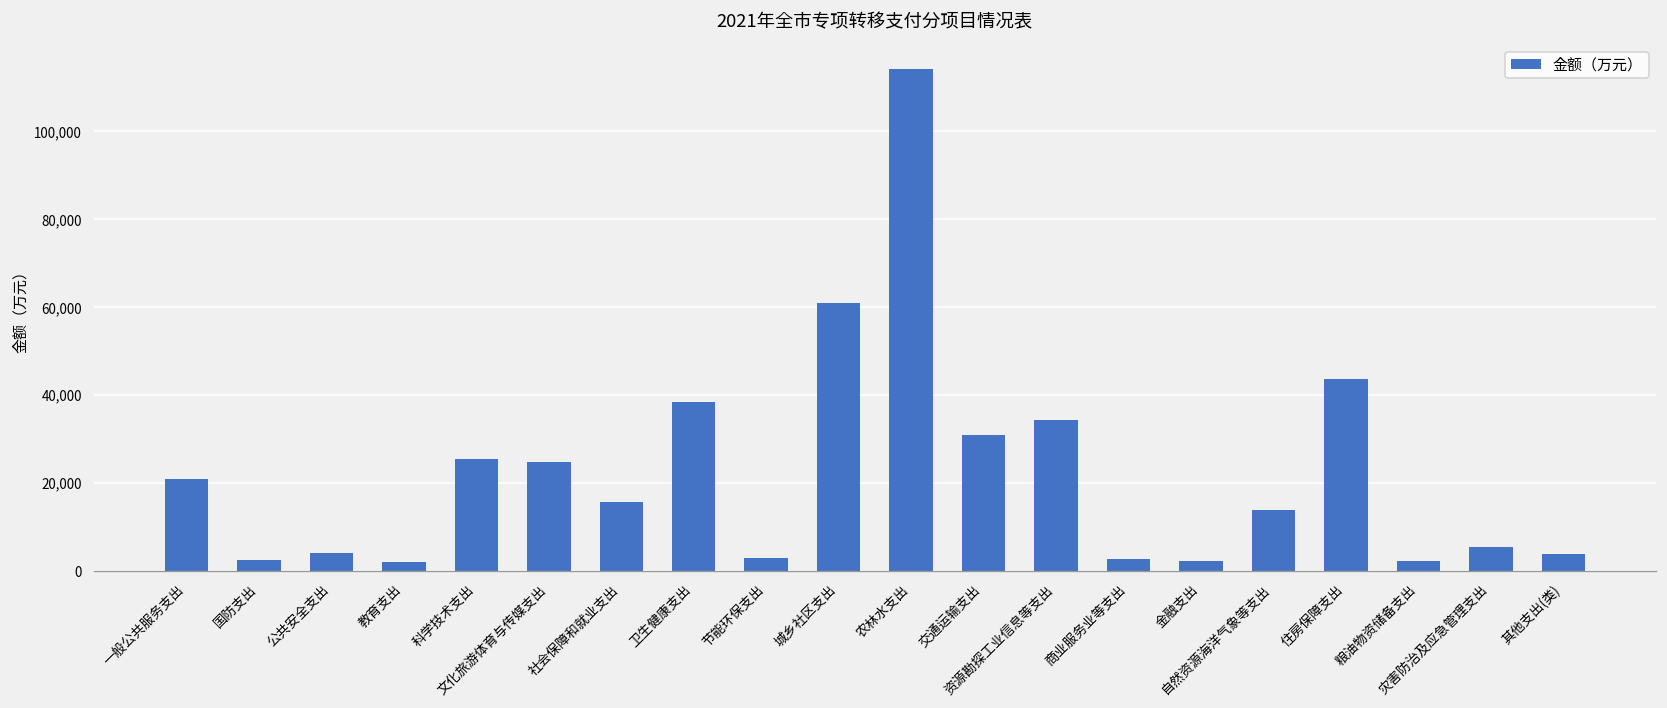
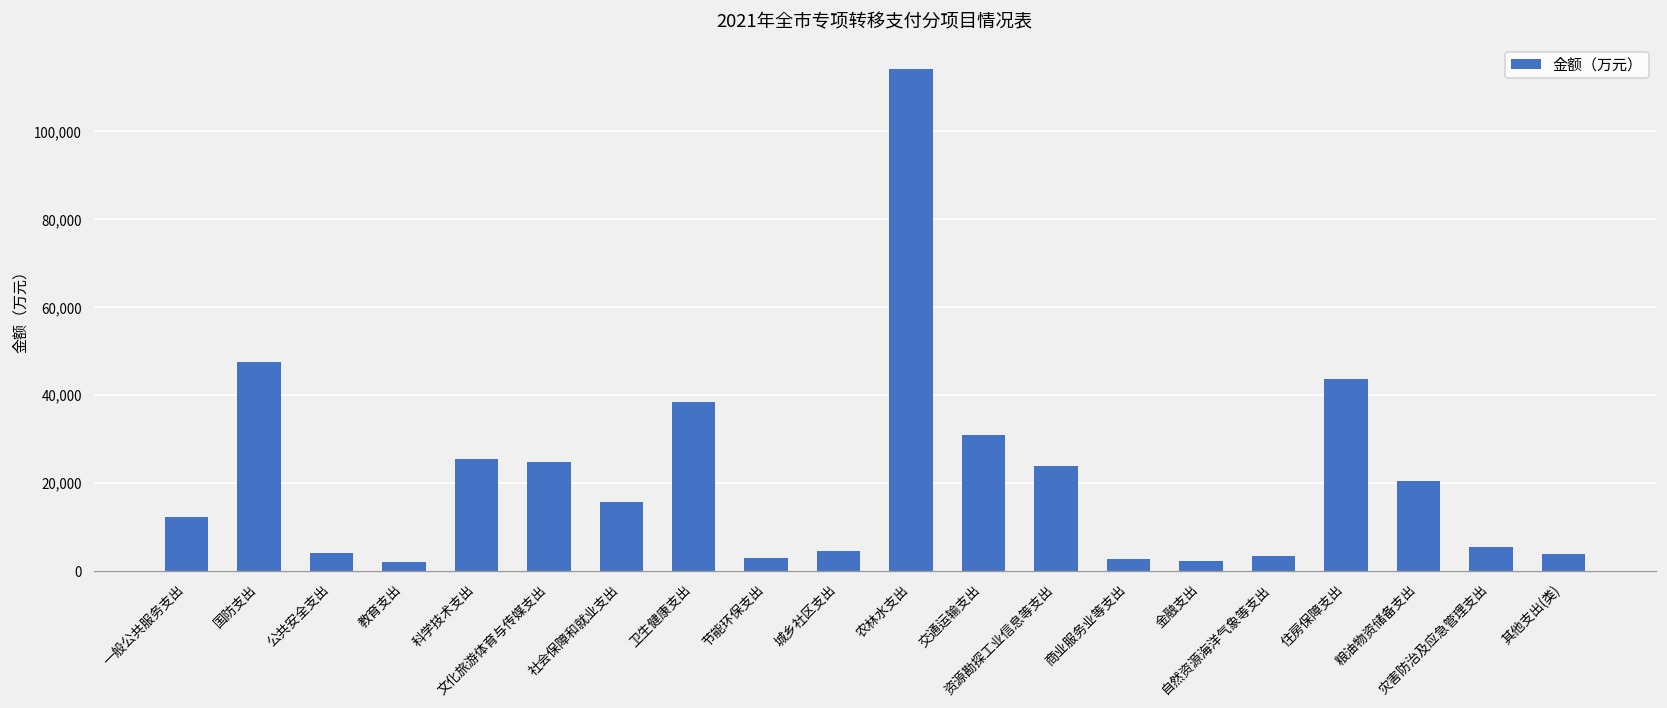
一般公共服务支出: 21,000 -> 12,000
国防支出: 3,000 -> 48,000
城乡社区支出: 61,000 -> 5,000
资源勘探工业信息等支出: 34,000 -> 24,000
自然资源海洋气象等支出: 14,000 -> 3,000
粮油物资储备支出: 2,000 -> 20,000
